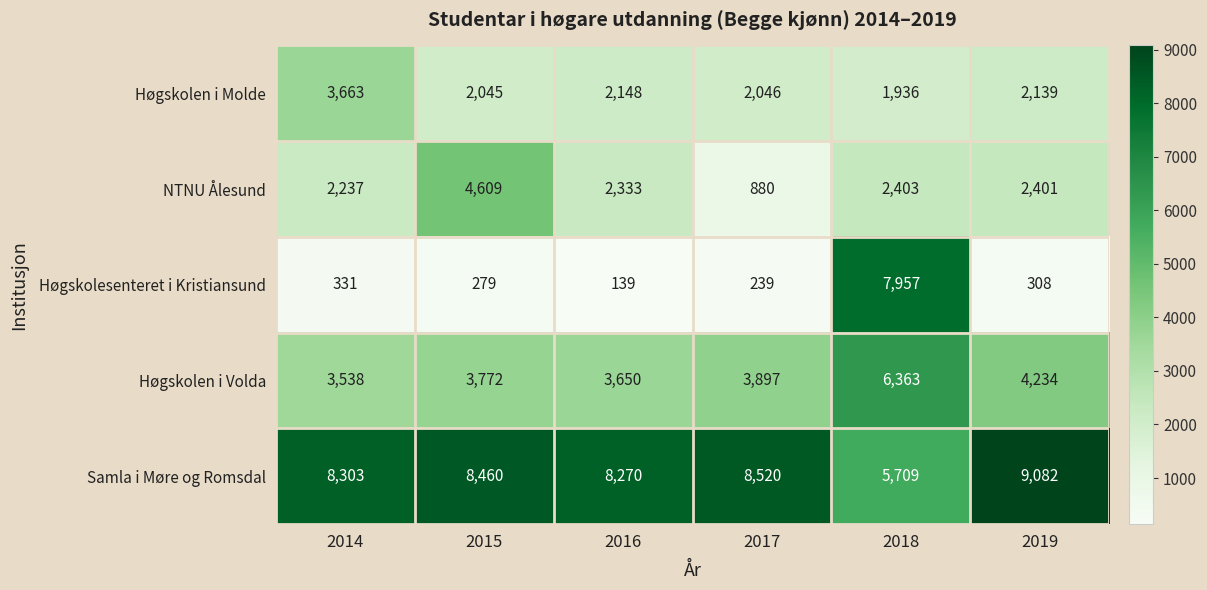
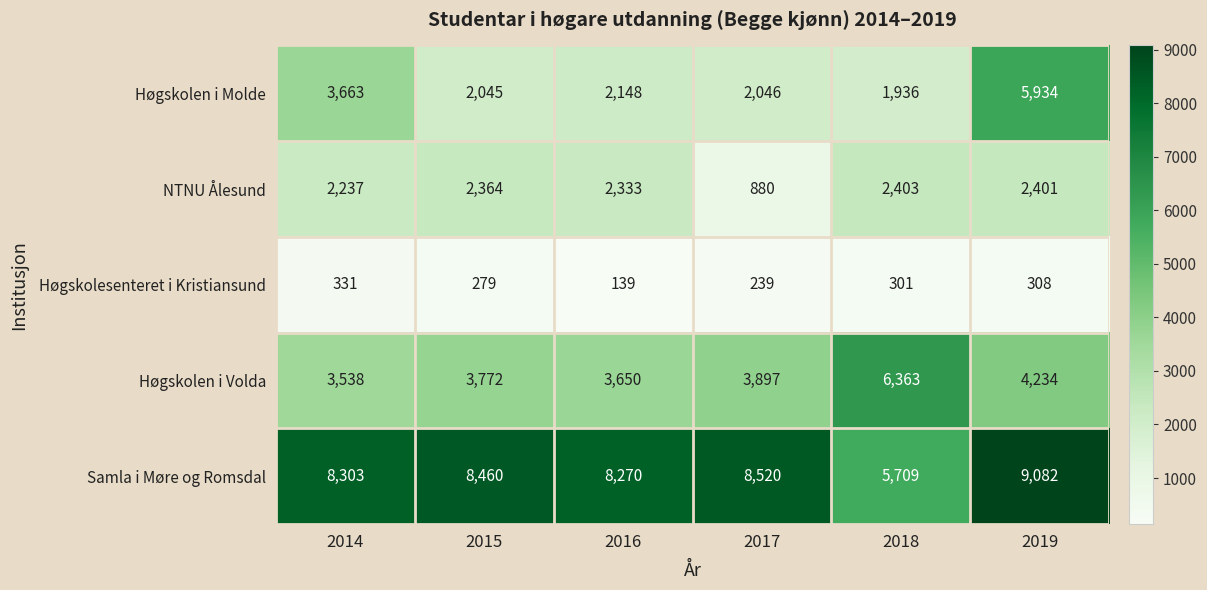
Høgskolen i Molde, 2019: 2,139 -> 5,934
NTNU Ålesund, 2015: 4,609 -> 2,364
Høgskolesenteret i Kristiansund, 2018: 7,957 -> 301
